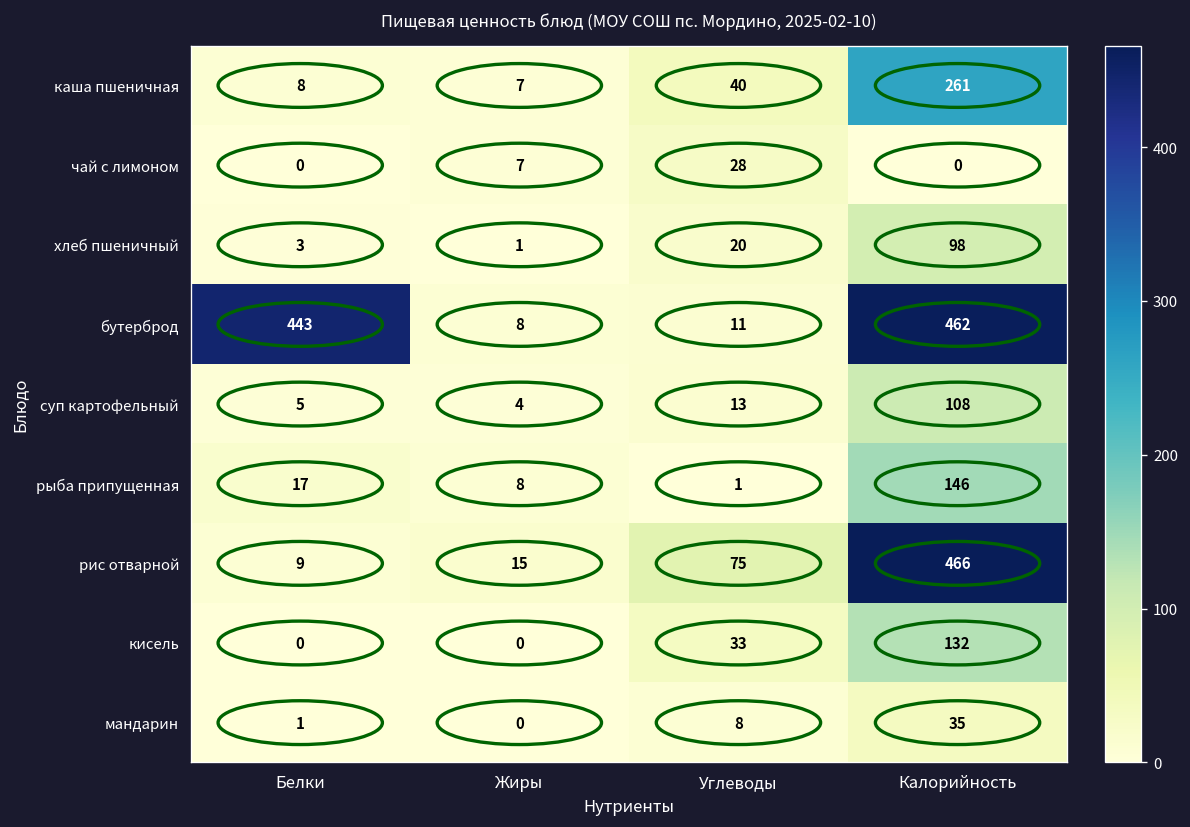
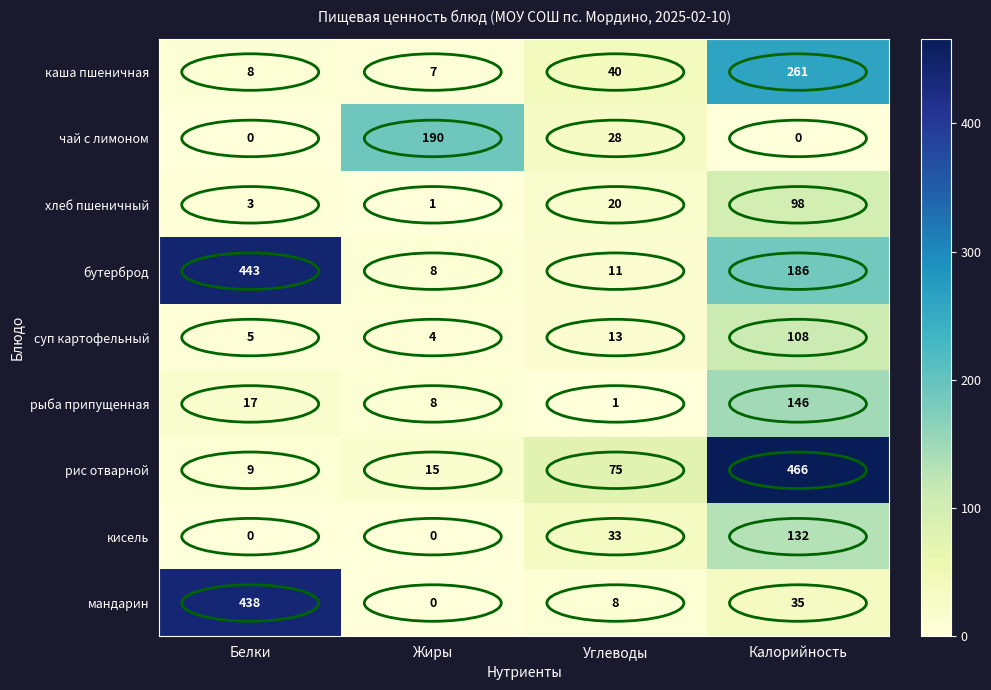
чай с лимоном, Жиры: 7 -> 190
бутерброд, Калорийность: 462 -> 186
мандарин, Белки: 1 -> 438
